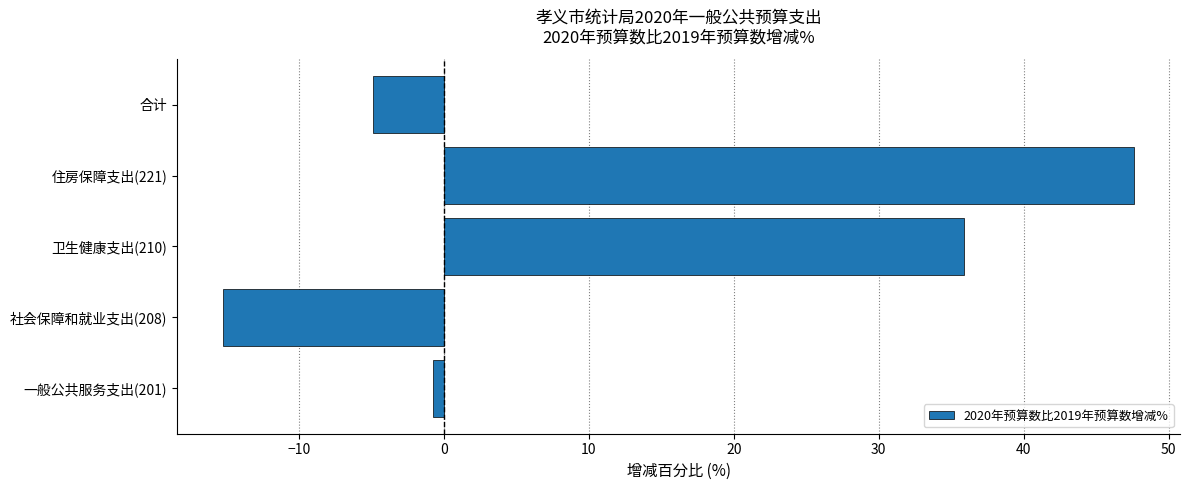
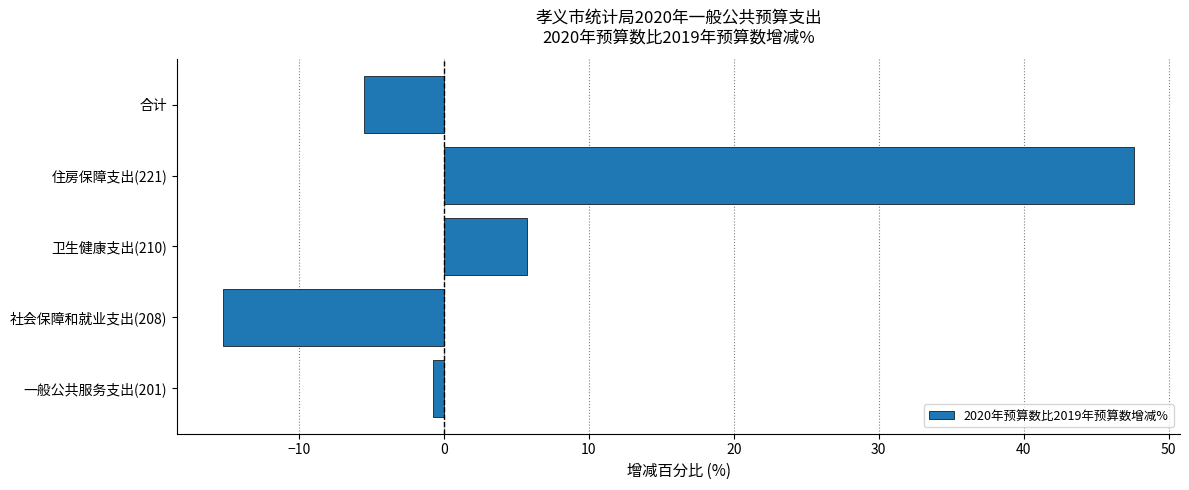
合计: -4.9 -> -5.5
卫生健康支出(210): 35.9 -> 5.7
